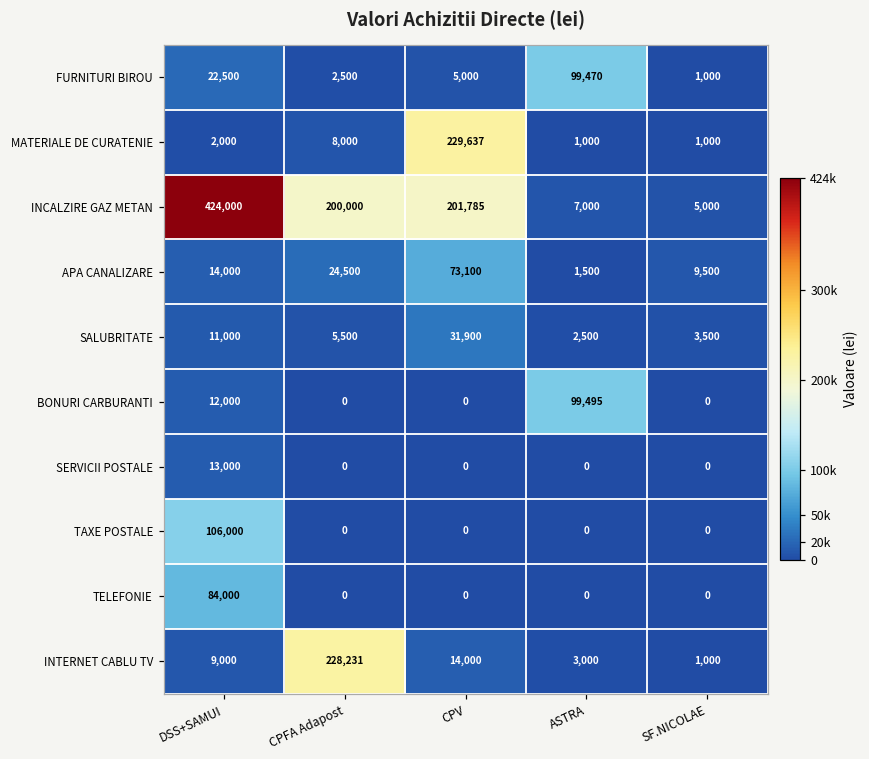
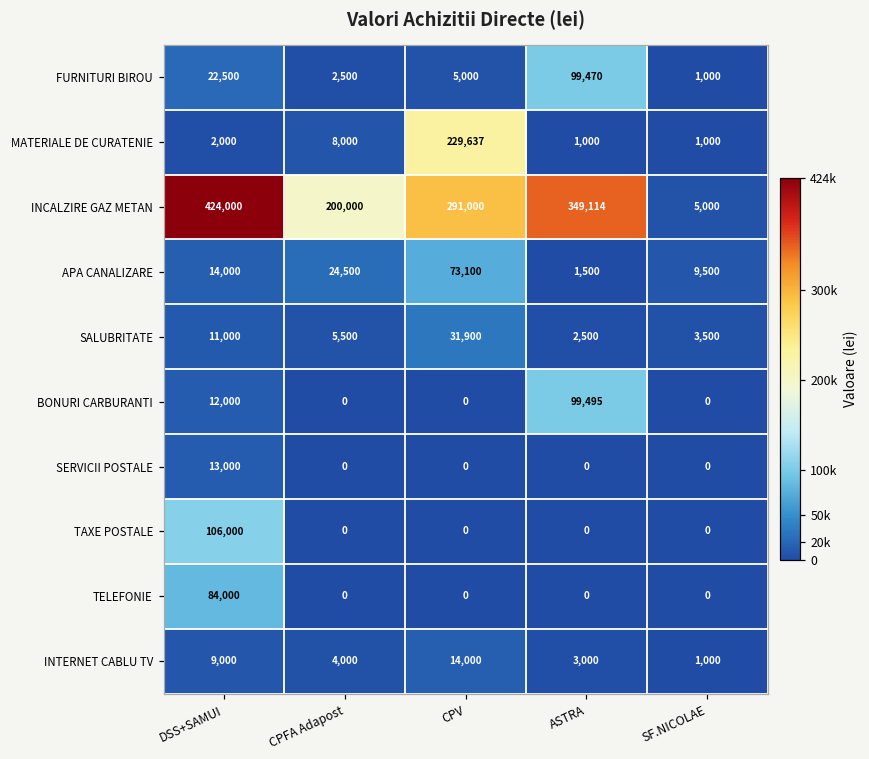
INCALZIRE GAZ METAN, CPV: 201,785 -> 291,000
INCALZIRE GAZ METAN, ASTRA: 7,000 -> 349,114
INTERNET CABLU TV, CPFA Adapost: 228,231 -> 4,000
